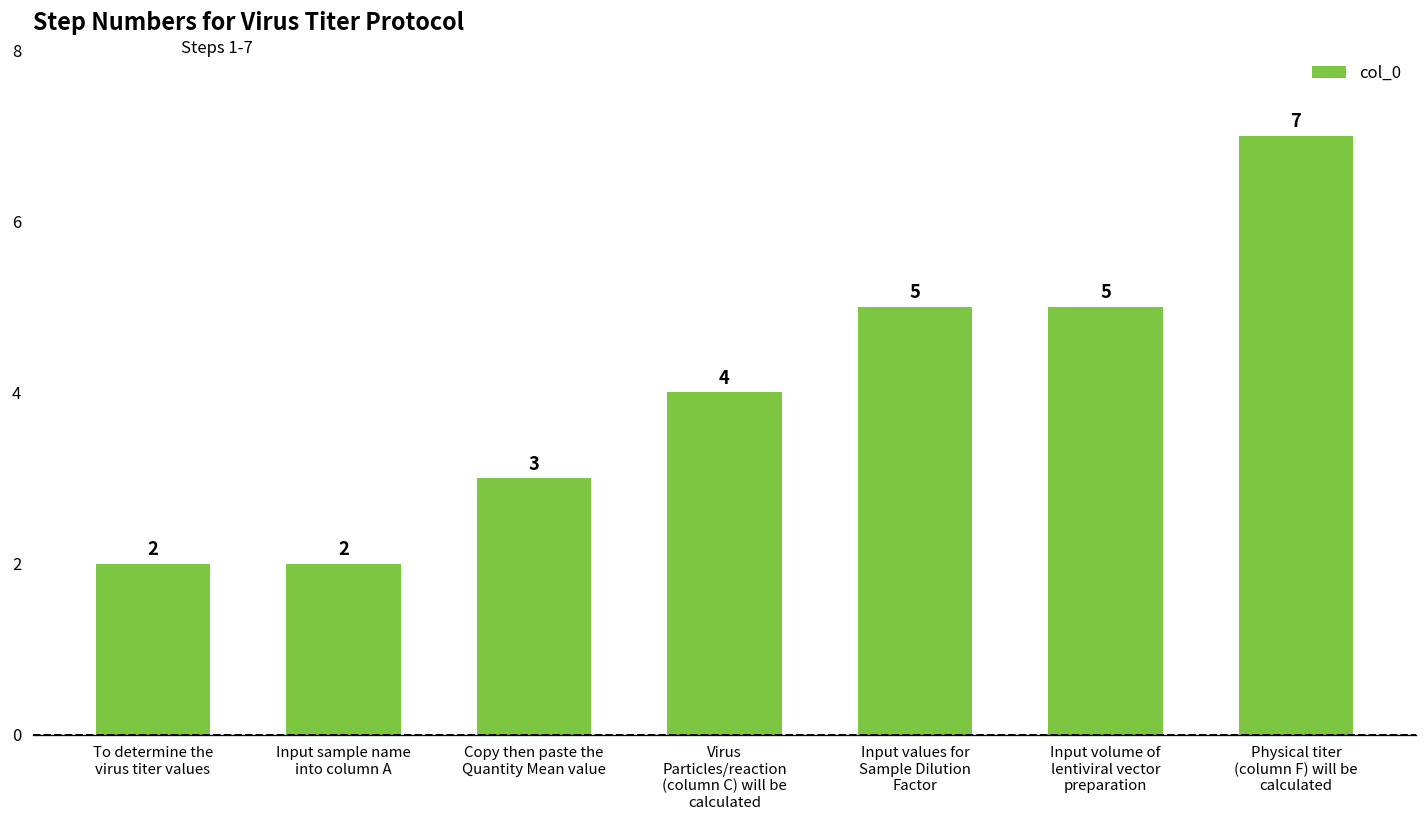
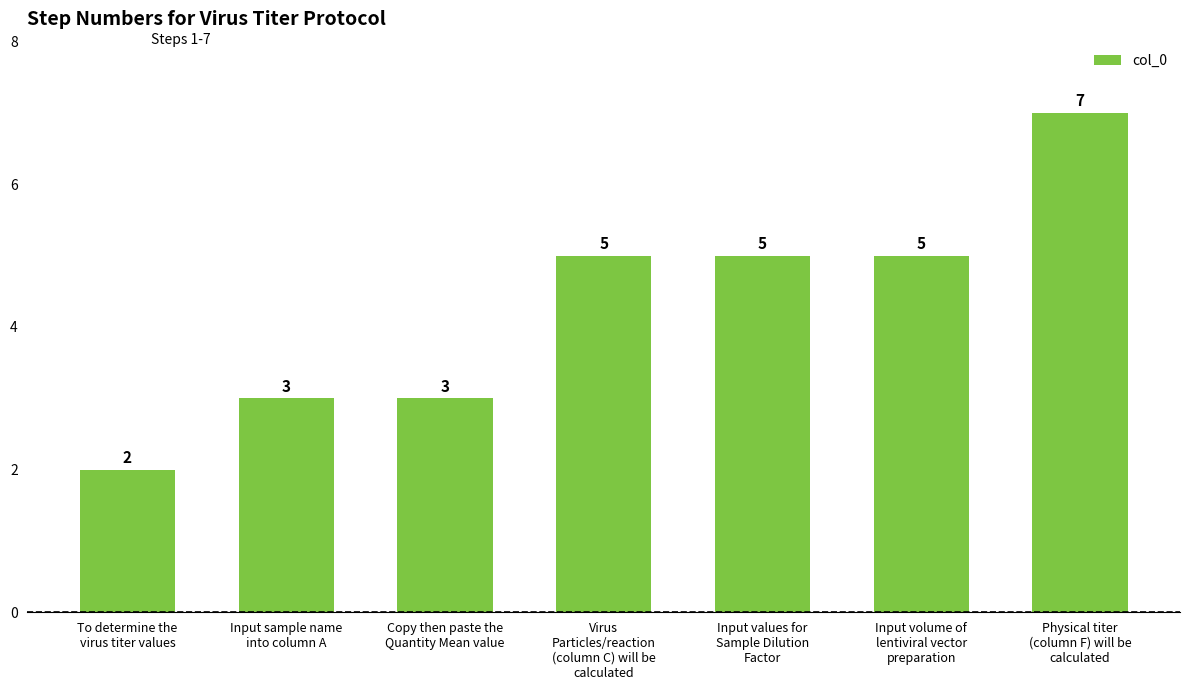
Input sample name into column A: 2 -> 3
Virus Particles/reaction (column C) will be calculated: 4 -> 5
